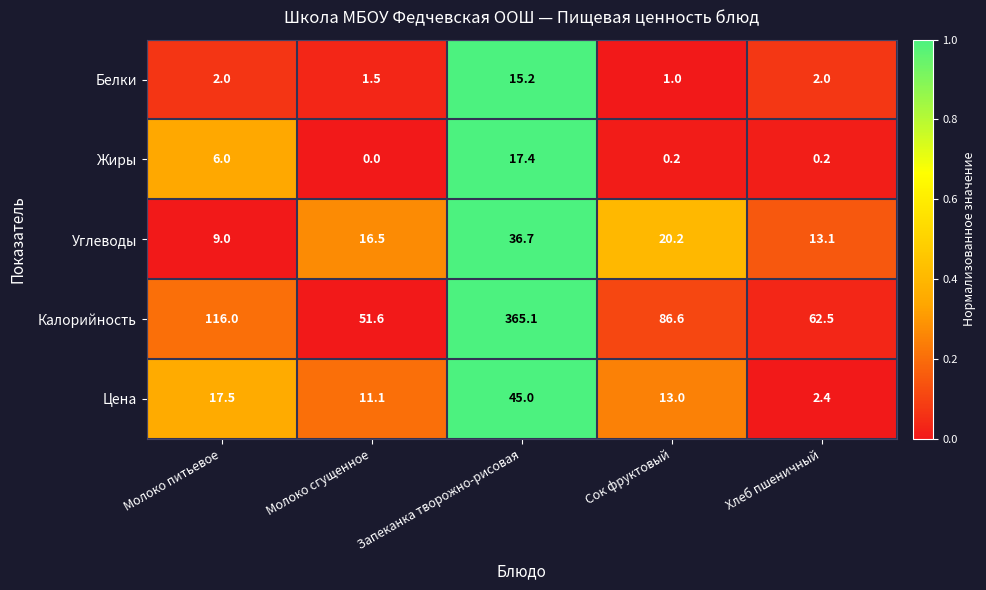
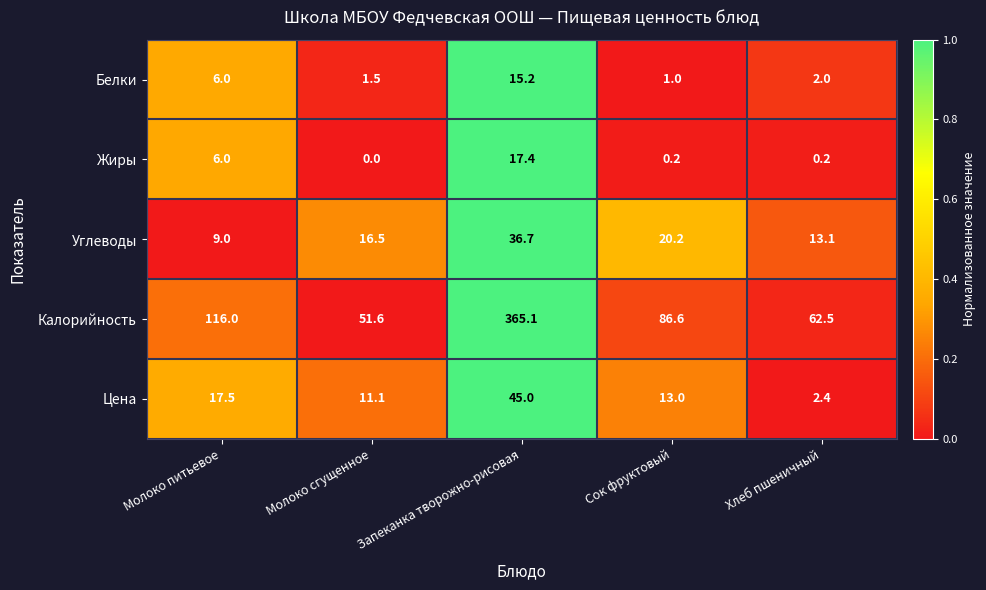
Белки, Молоко питьевое: 2.0 -> 6.0
